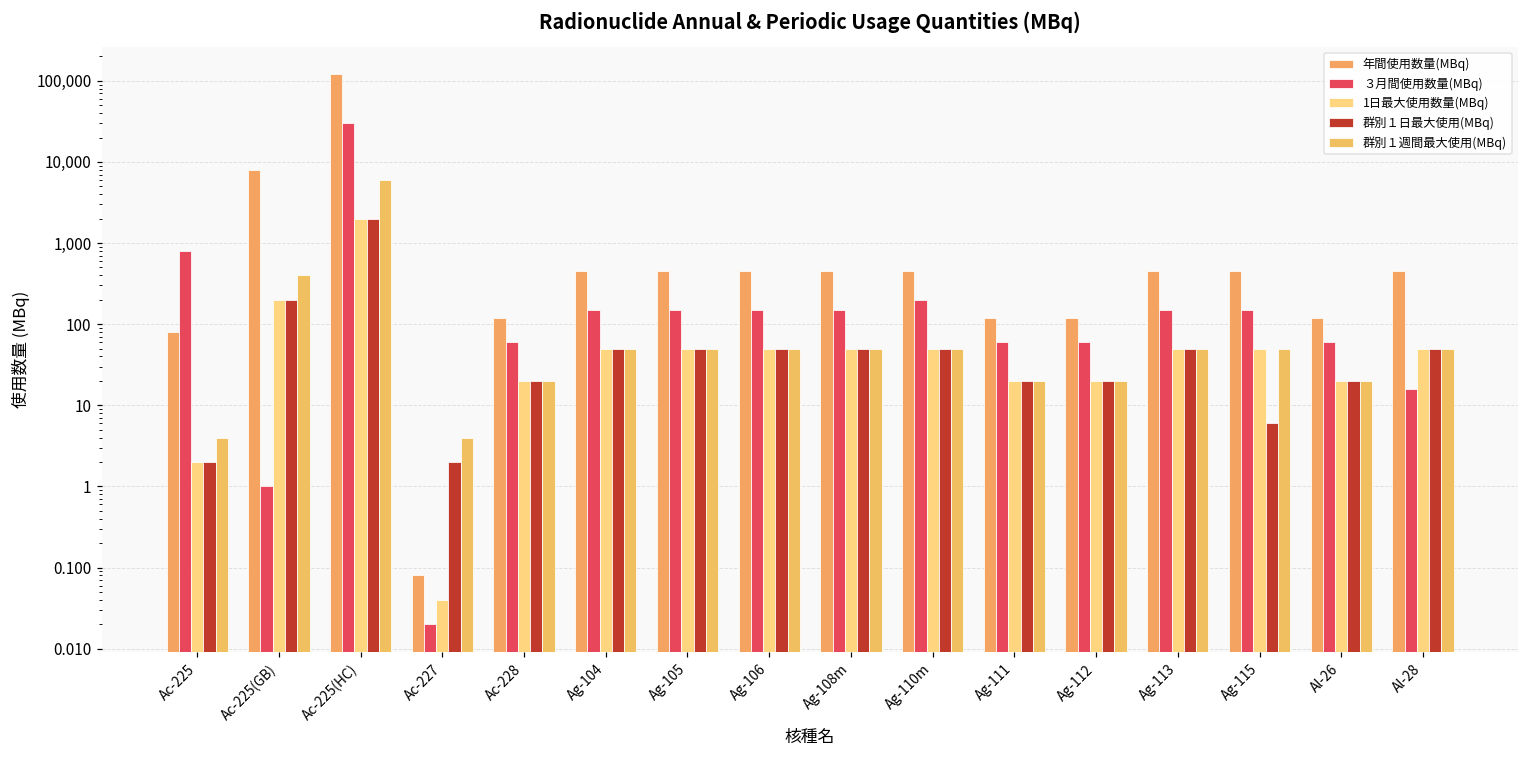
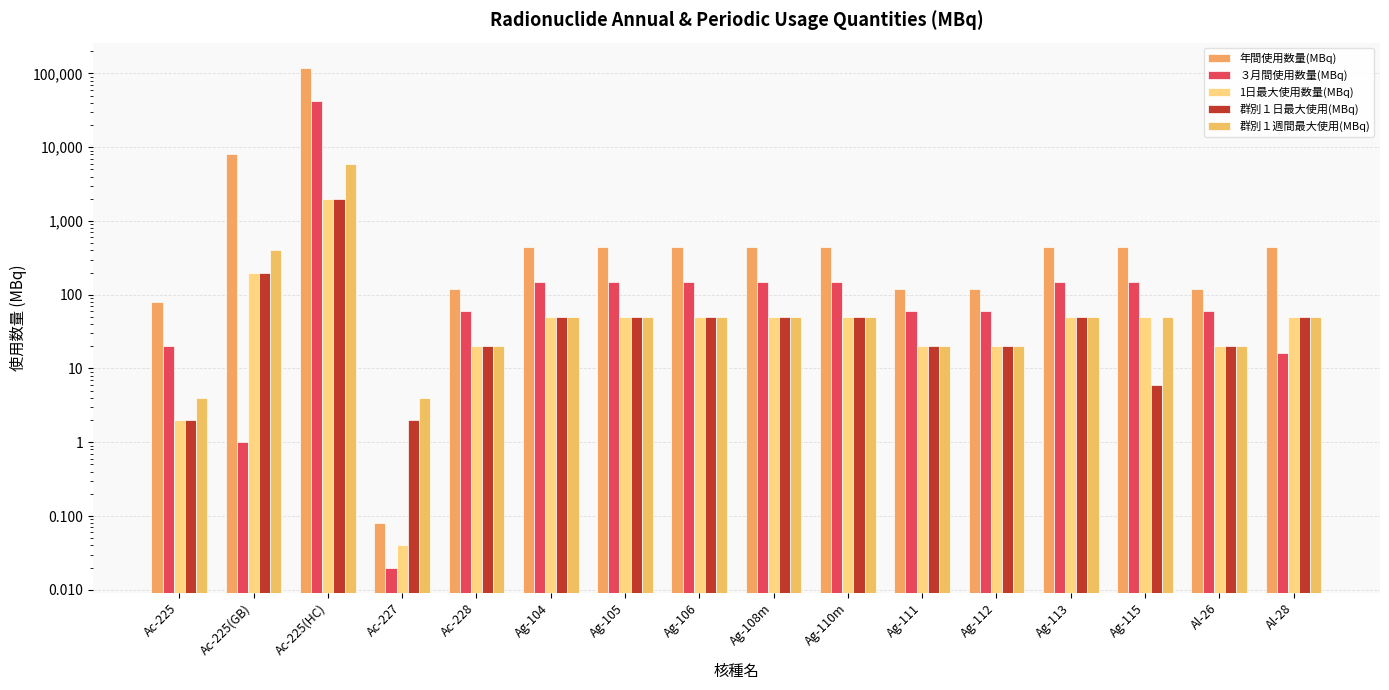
３月間使用数量(MBq), Ac-225: 800 -> 20
３月間使用数量(MBq), Ac-225(HC): 30,000 -> 40,000
３月間使用数量(MBq), Ag-110m: 200 -> 150
